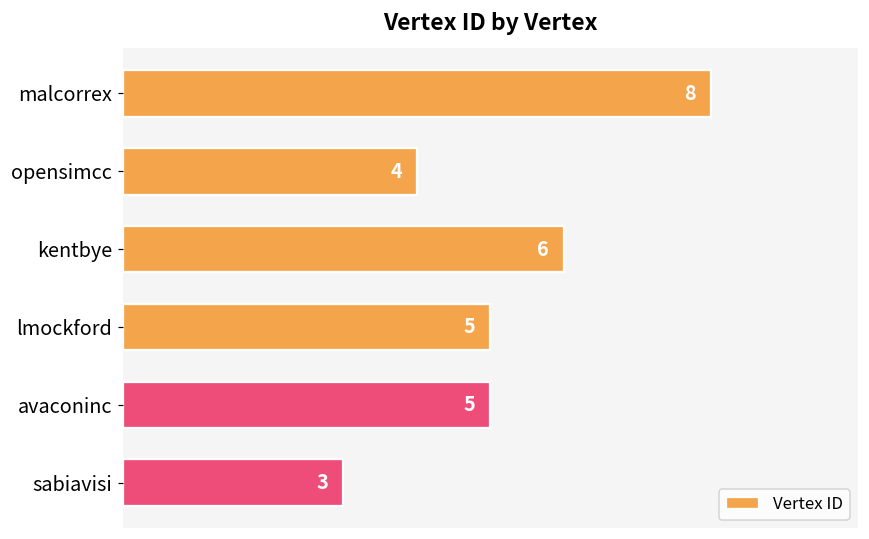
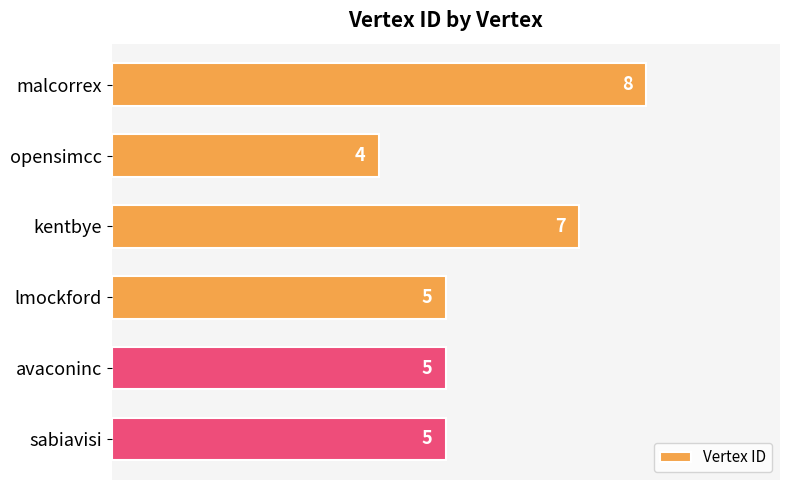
kentbye: 6 -> 7
sabiavisi: 3 -> 5
